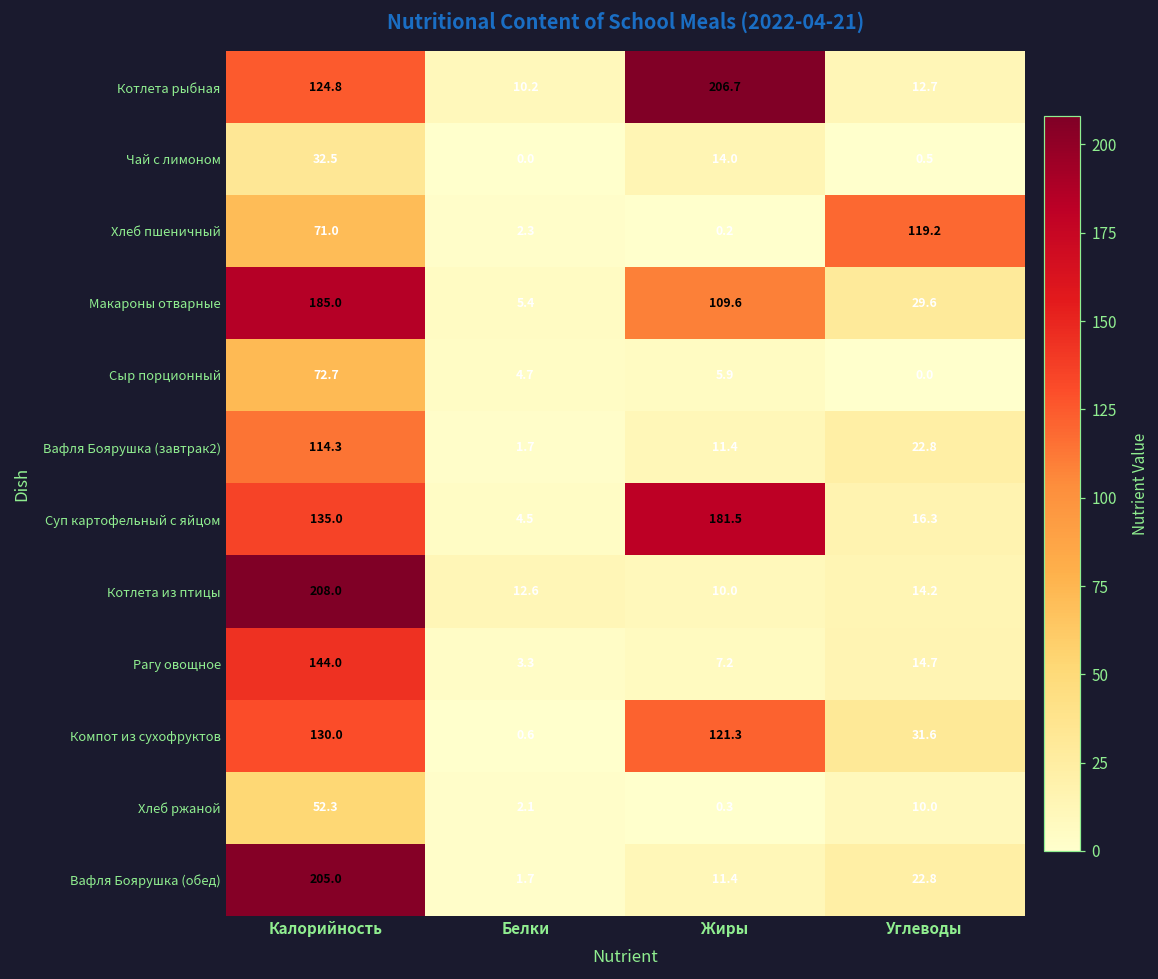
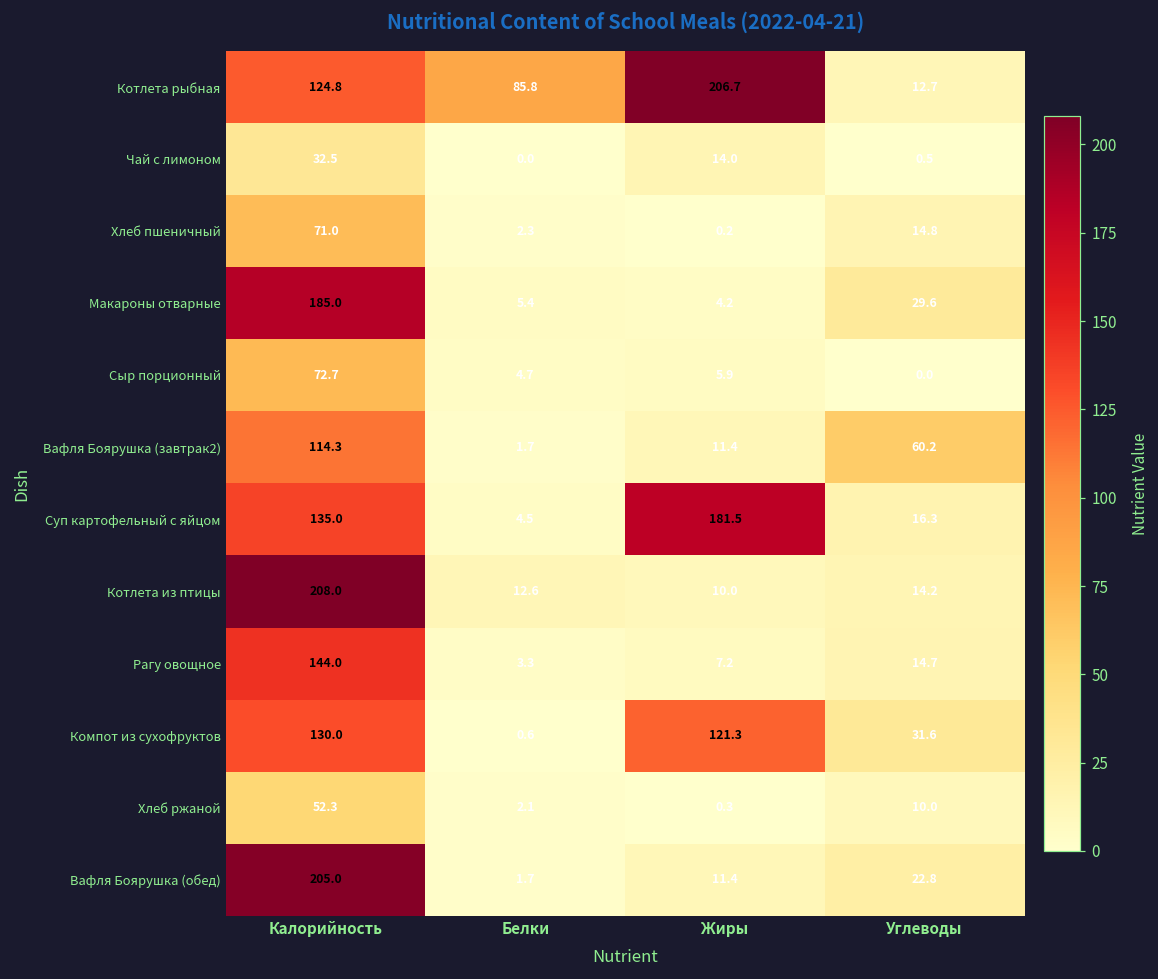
Котлета рыбная, Белки: 10.2 -> 85.8
Хлеб пшеничный, Углеводы: 119.2 -> 14.8
Макароны отварные, Жиры: 109.6 -> 4.2
Вафля Боярушка (завтрак2), Углеводы: 22.8 -> 60.2
